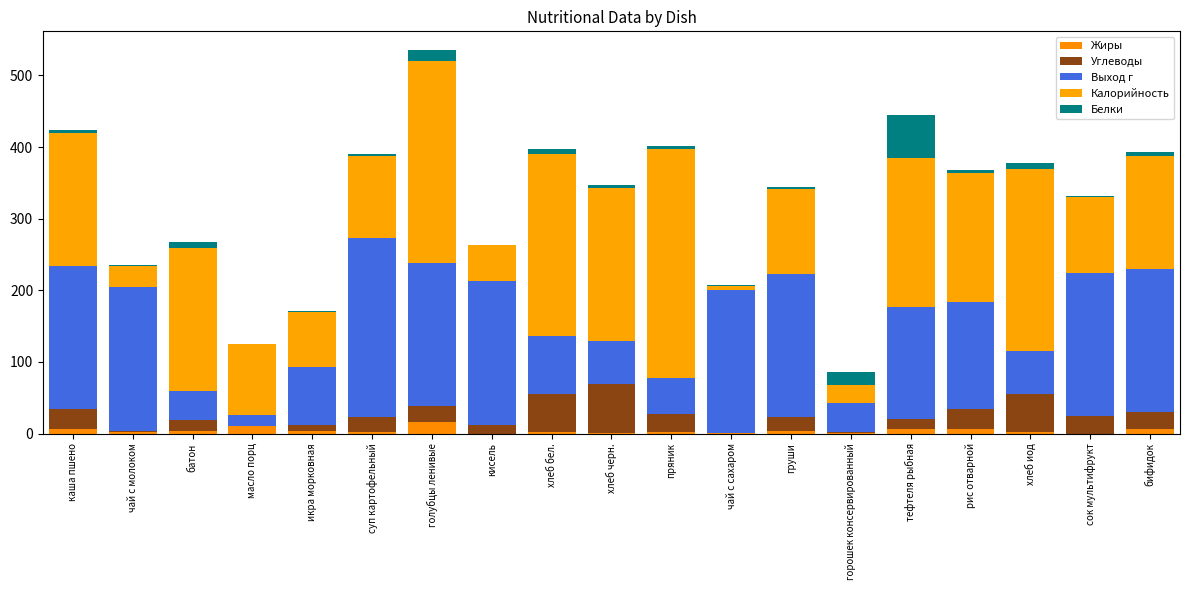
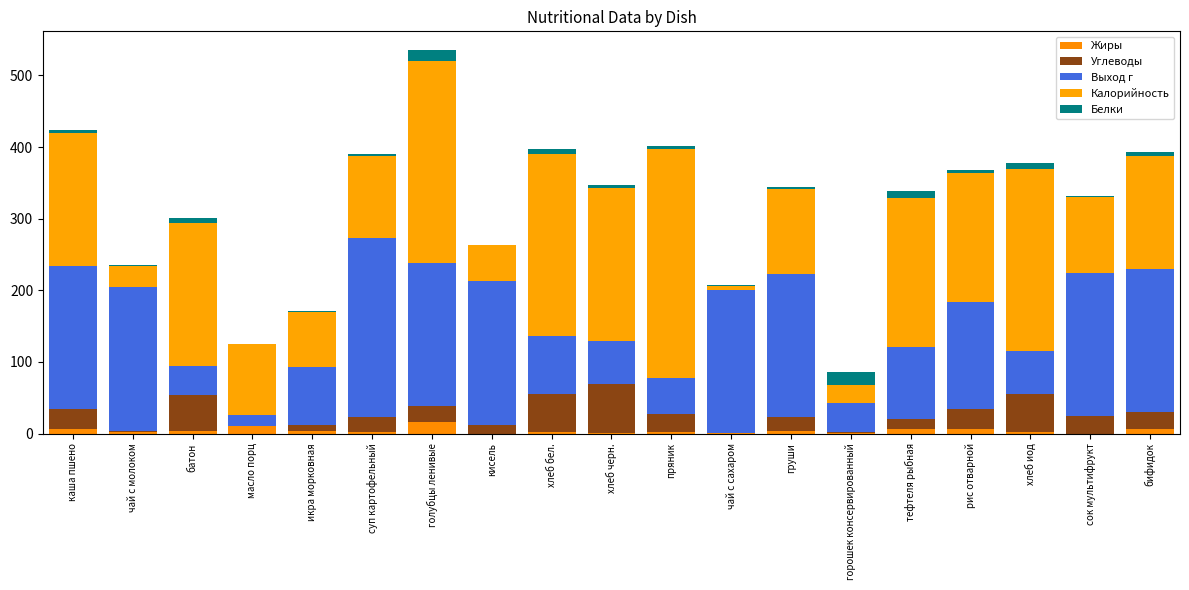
Углеводы, батон: 20 -> 50
Выход г, тефтеля рыбная: 160 -> 100
Белки, тефтеля рыбная: 60 -> 10
